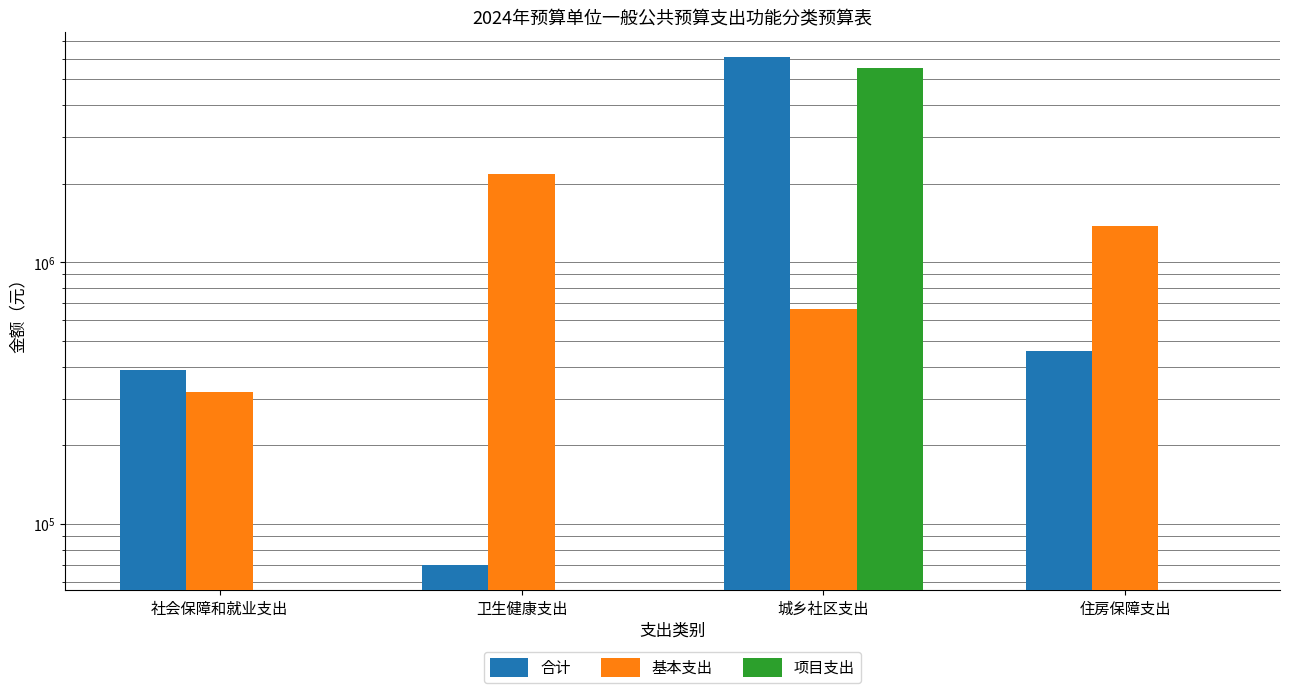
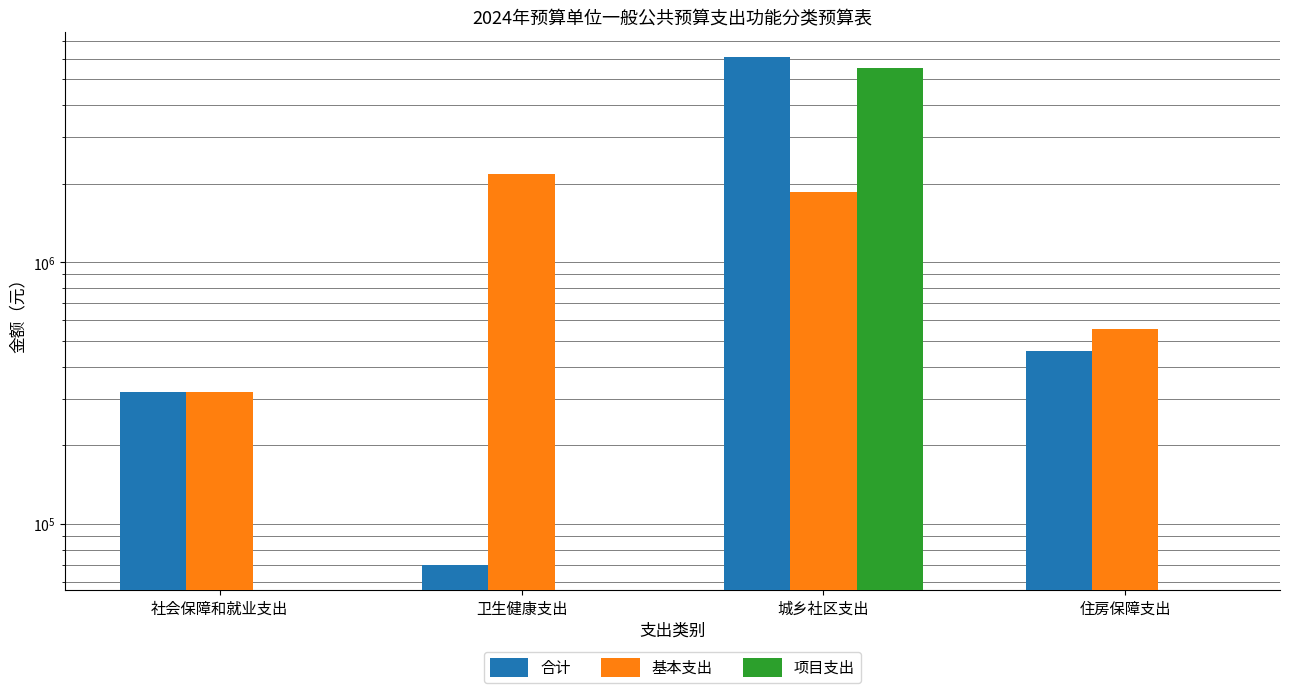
合计, 社会保障和就业支出: 390000 -> 320000
基本支出, 城乡社区支出: 660000 -> 1900000
基本支出, 住房保障支出: 1400000 -> 560000
